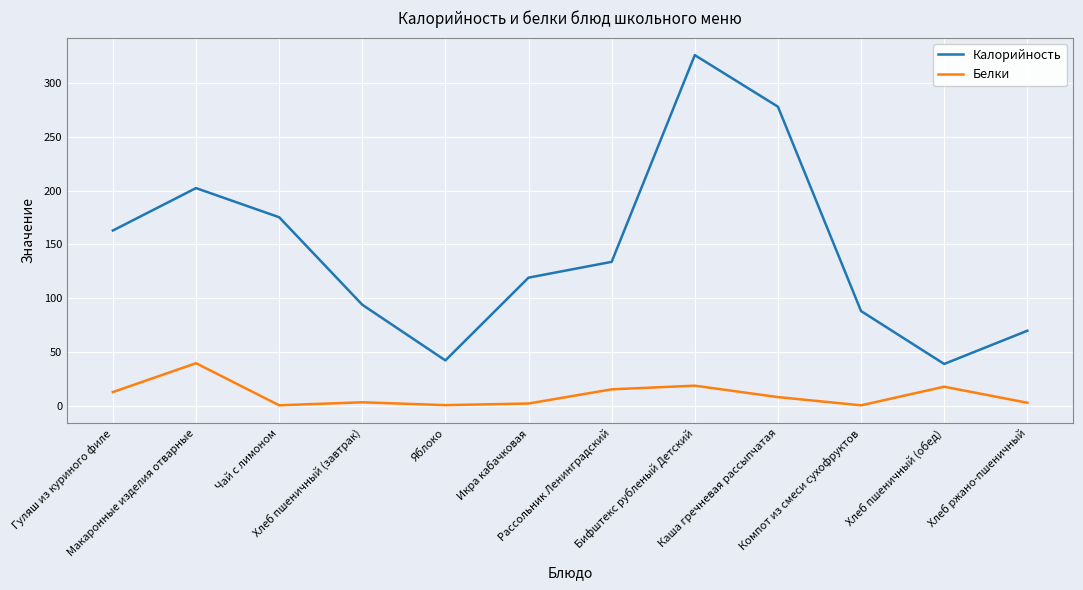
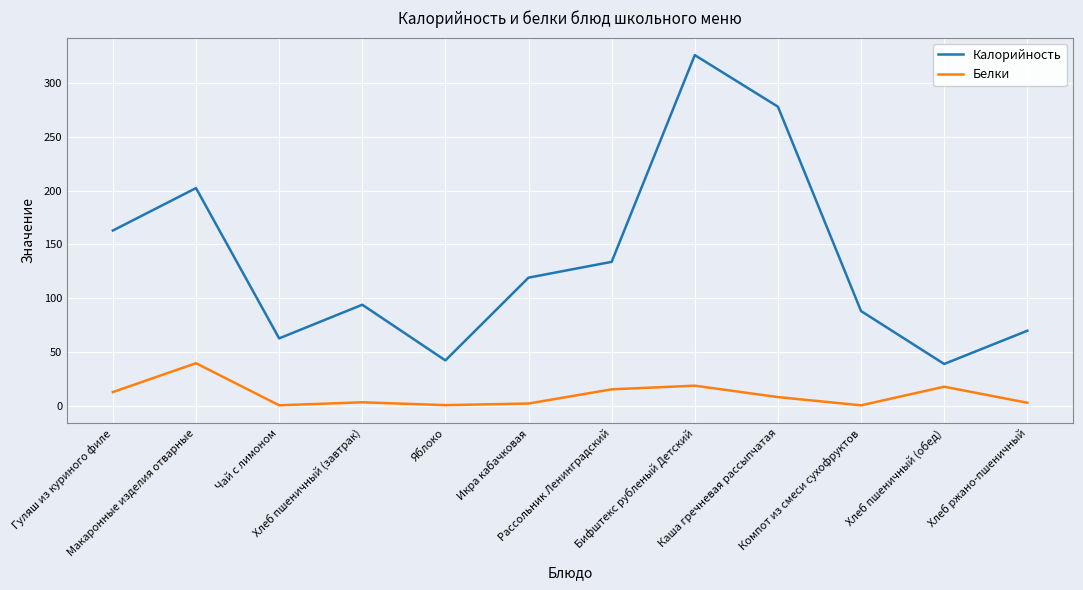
Калорийность, Чай с лимоном: 175 -> 63
